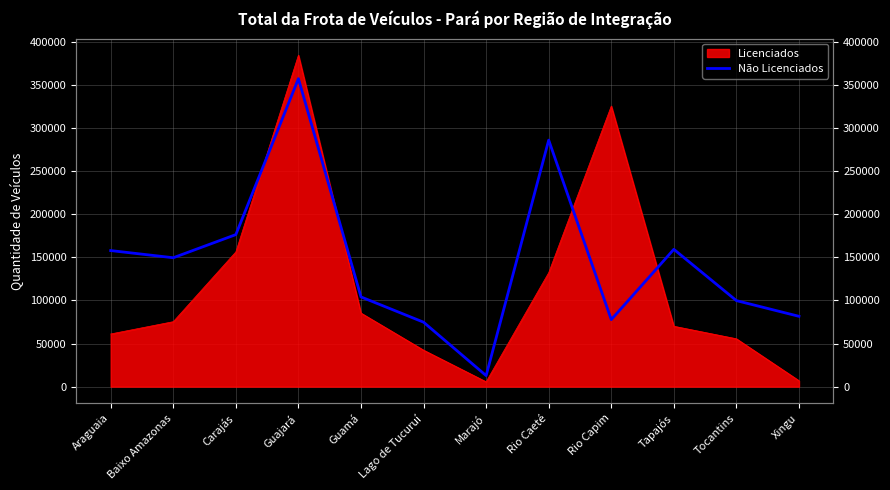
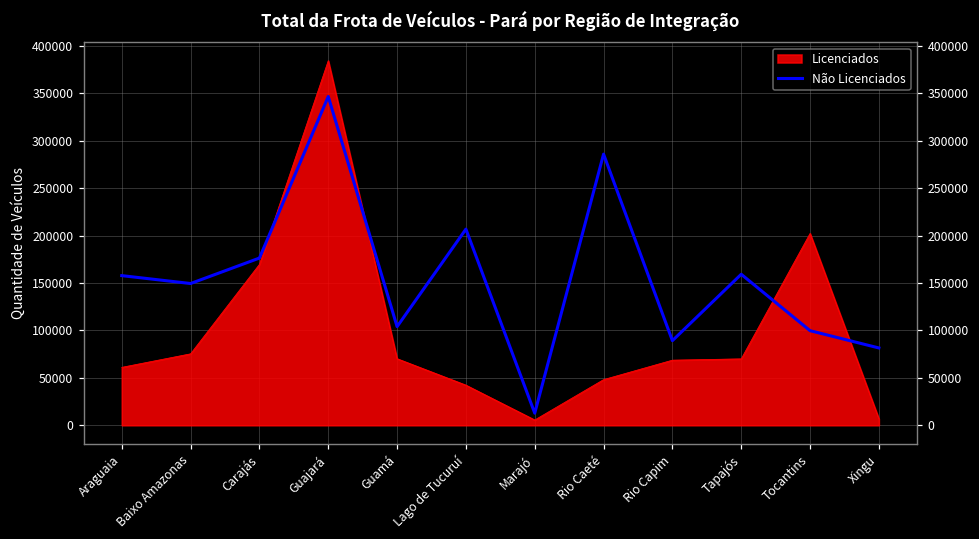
Licenciados, Carajás: 160000 -> 170000
Não Licenciados, Guajará: 360000 -> 350000
Licenciados, Guamá: 90000 -> 70000
Não Licenciados, Lago de Tucuruí: 70000 -> 210000
Licenciados, Rio Caeté: 130000 -> 50000
Licenciados, Rio Capim: 330000 -> 70000
Não Licenciados, Rio Capim: 80000 -> 90000
Licenciados, Tocantins: 60000 -> 200000
